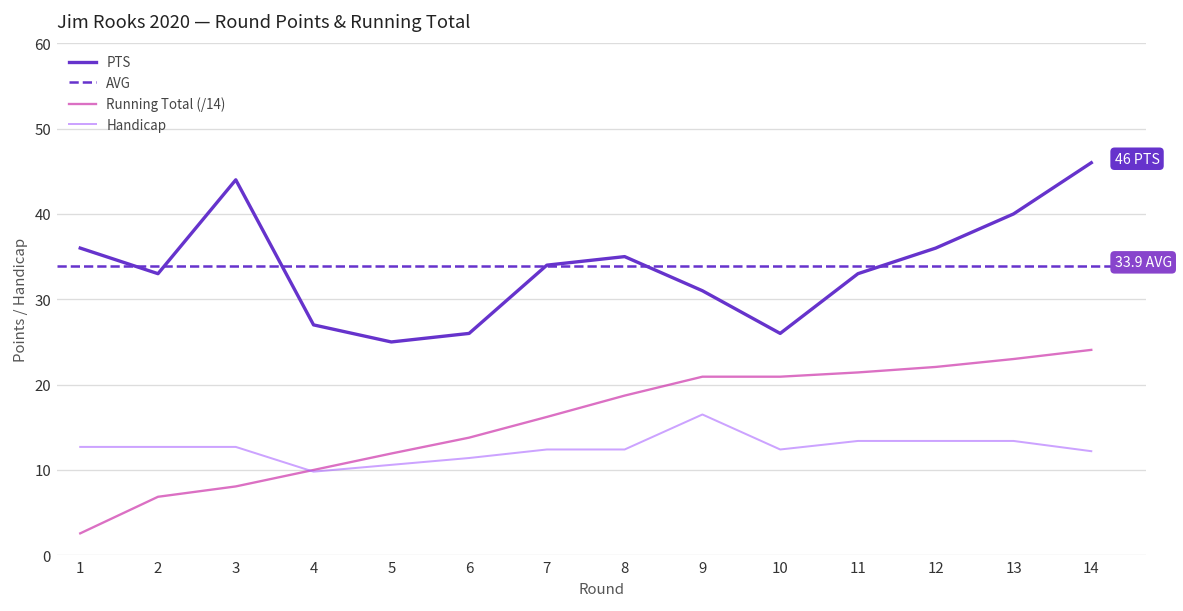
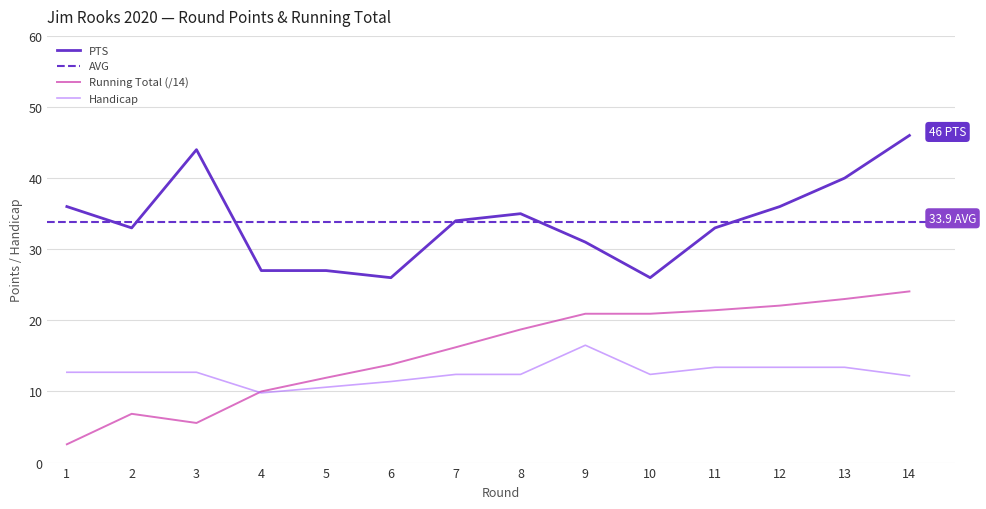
Running Total (/14), 3: 8 -> 6
PTS, 5: 25 -> 27
